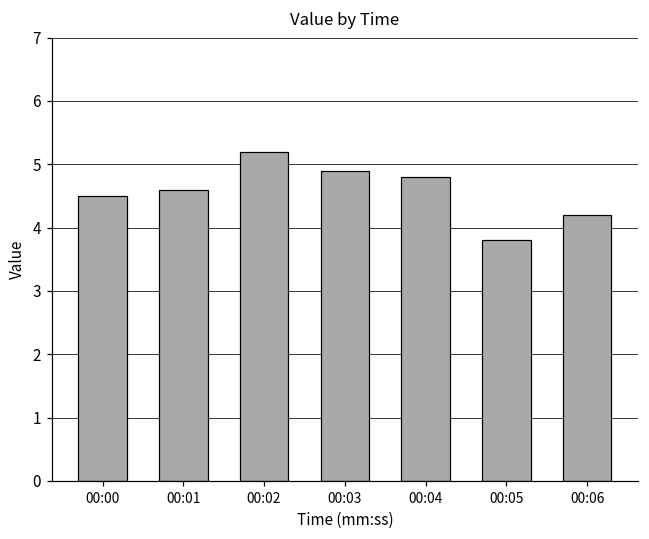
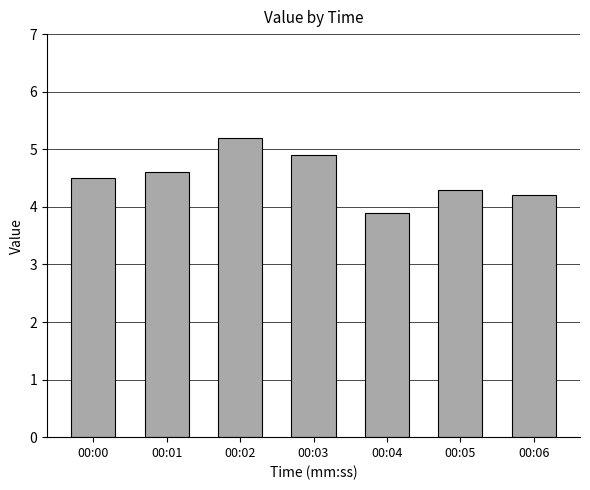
00:04: 4.8 -> 3.9
00:05: 3.8 -> 4.3
